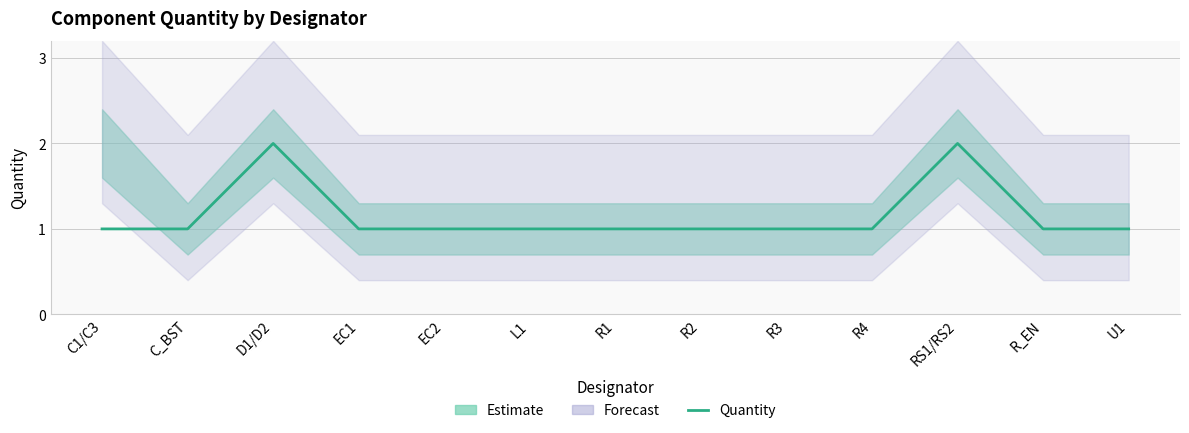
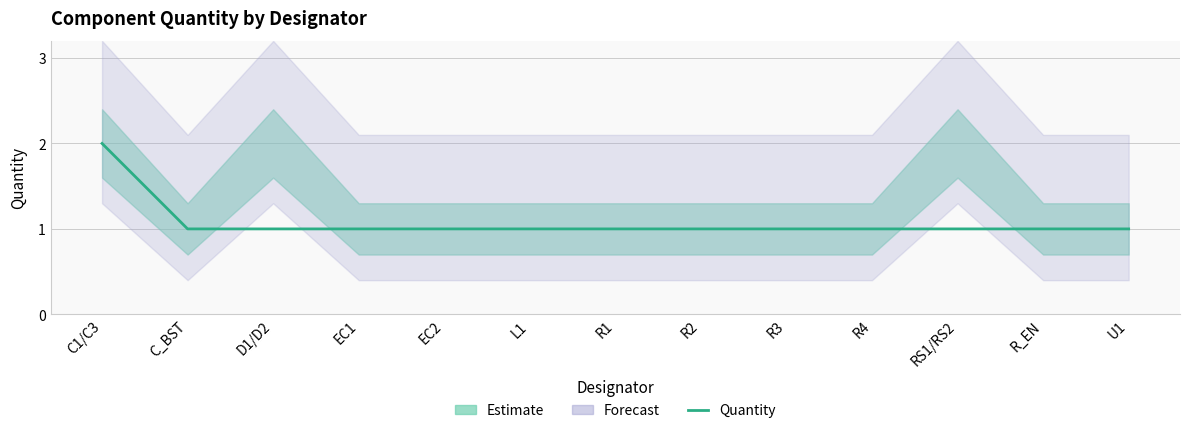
Quantity, C1/C3: 1 -> 2
Quantity, D1/D2: 2 -> 1
Quantity, RS1/RS2: 2 -> 1
